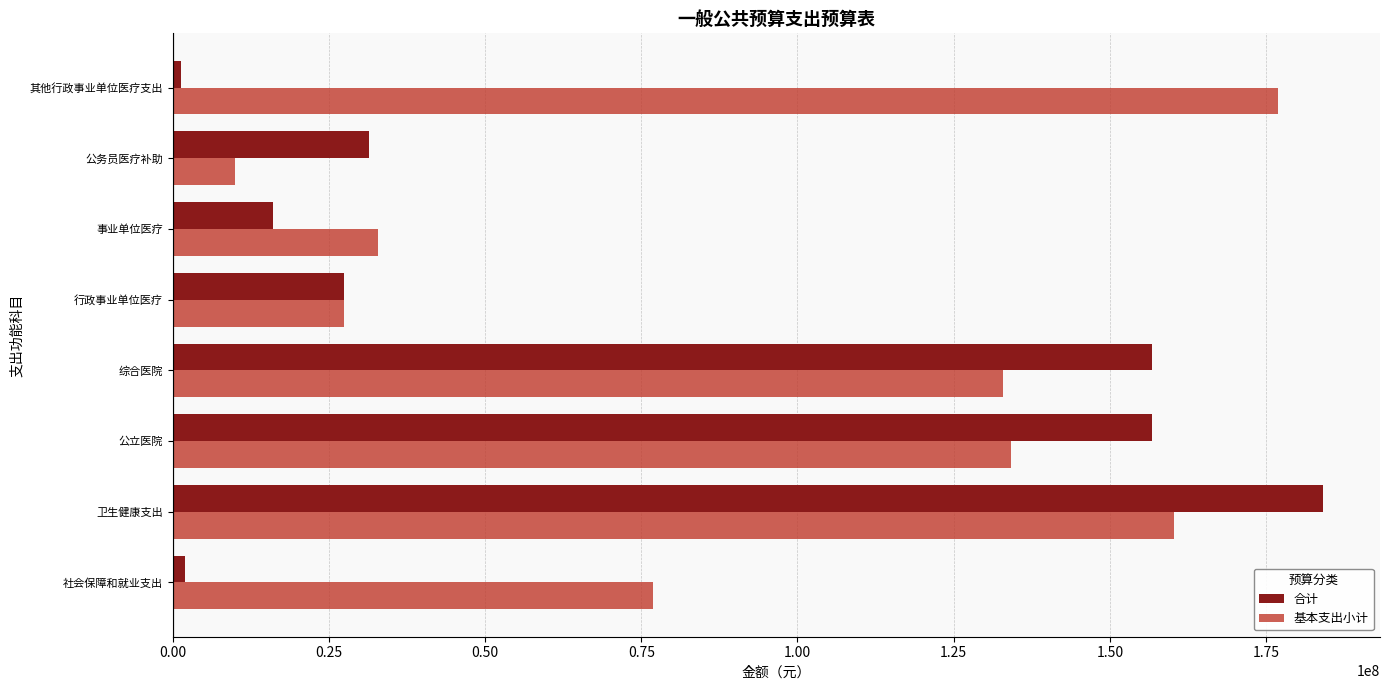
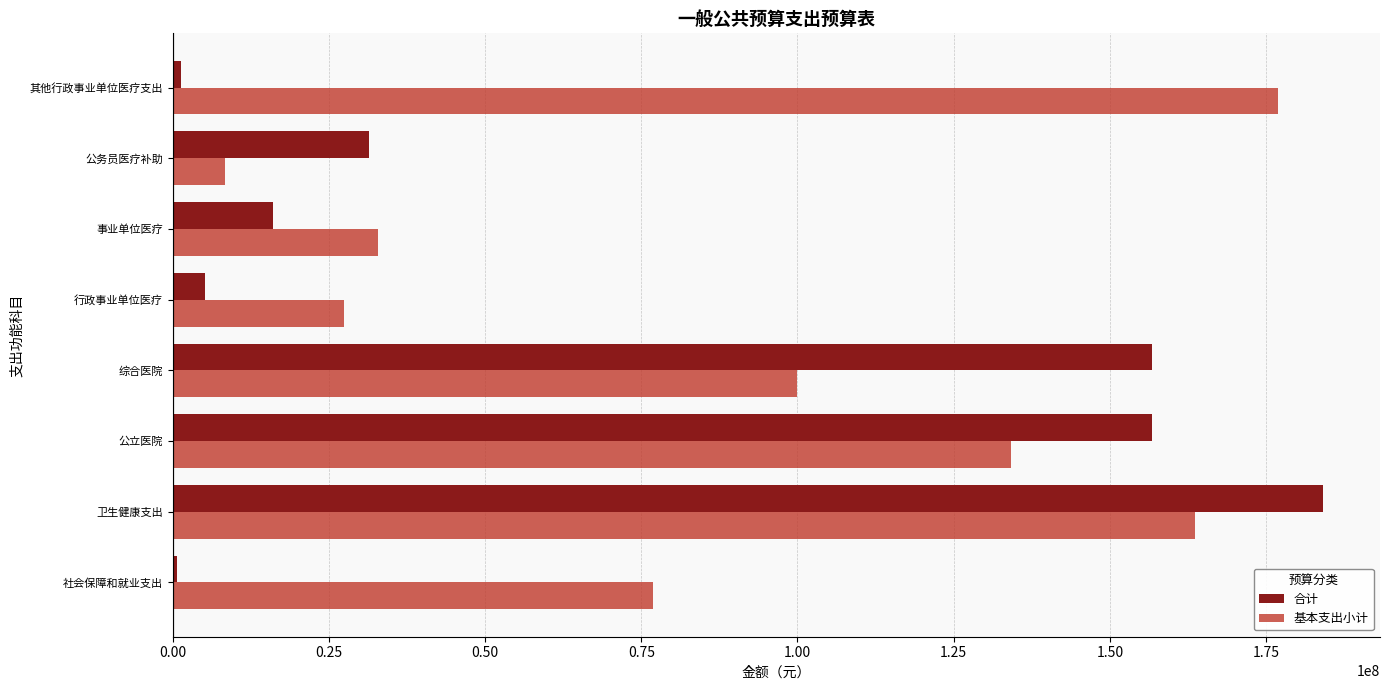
基本支出小计, 公务员医疗补助: 10000000 -> 8000000
合计, 行政事业单位医疗: 27000000 -> 5000000
基本支出小计, 综合医院: 133000000 -> 100000000
基本支出小计, 卫生健康支出: 160000000 -> 164000000
合计, 社会保障和就业支出: 2000000 -> 1000000
